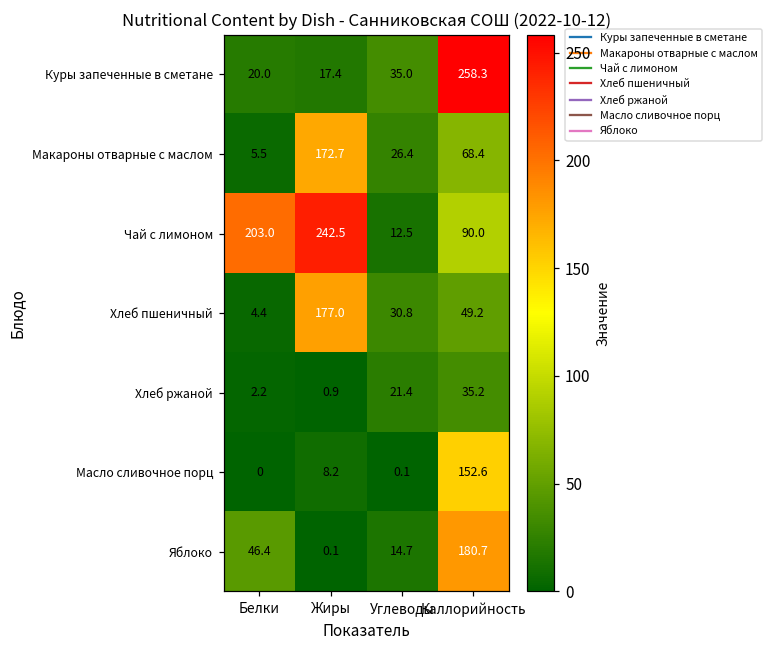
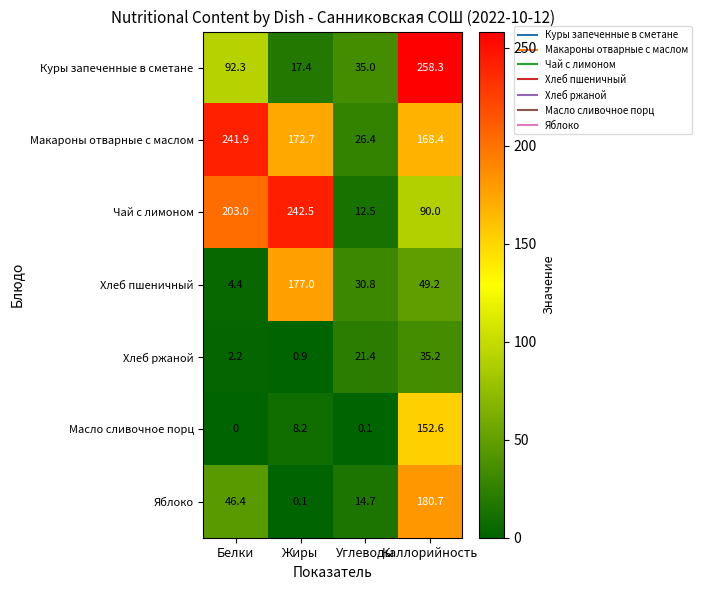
Куры запеченные в сметане, Белки: 20.0 -> 92.3
Макароны отварные с маслом, Белки: 5.5 -> 241.9
Макароны отварные с маслом, Каллорийность: 68.4 -> 168.4
